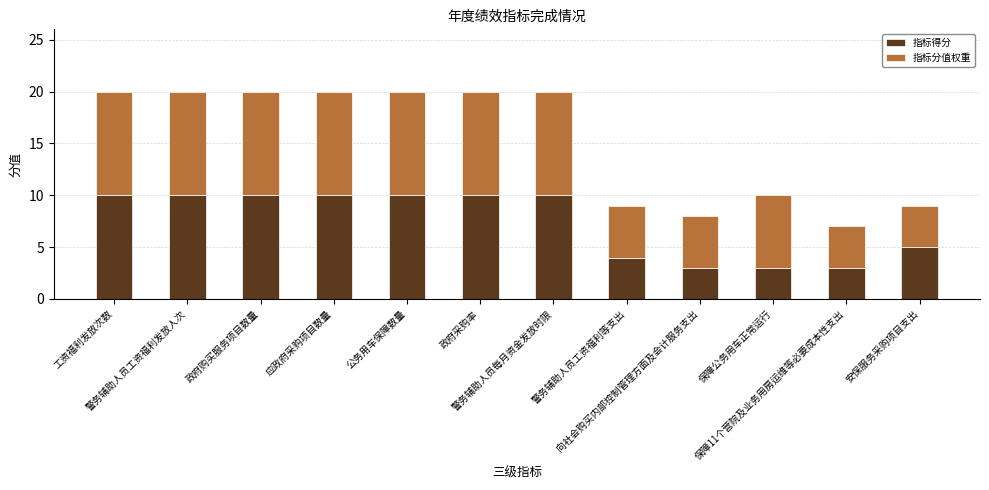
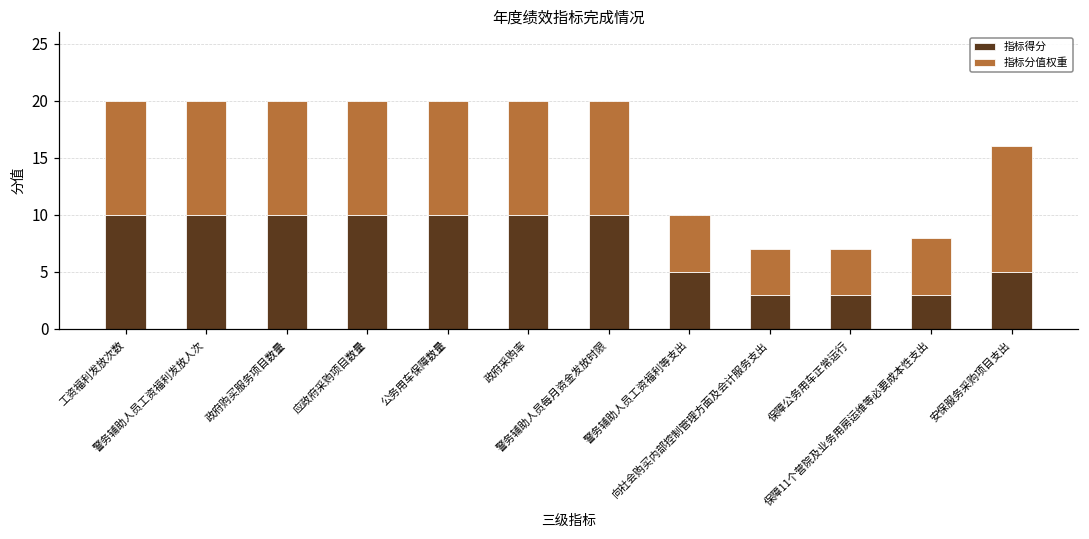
指标得分, 警务辅助人员工资福利等支出: 4 -> 5
指标分值权重, 向社会购买内部控制管理方面及会计服务支出: 5 -> 4
指标分值权重, 保障公务用车正常运行: 7 -> 4
指标分值权重, 保障11个营院及业务用房运维等必要成本性支出: 4 -> 5
指标分值权重, 安保服务采购项目支出: 4 -> 11
